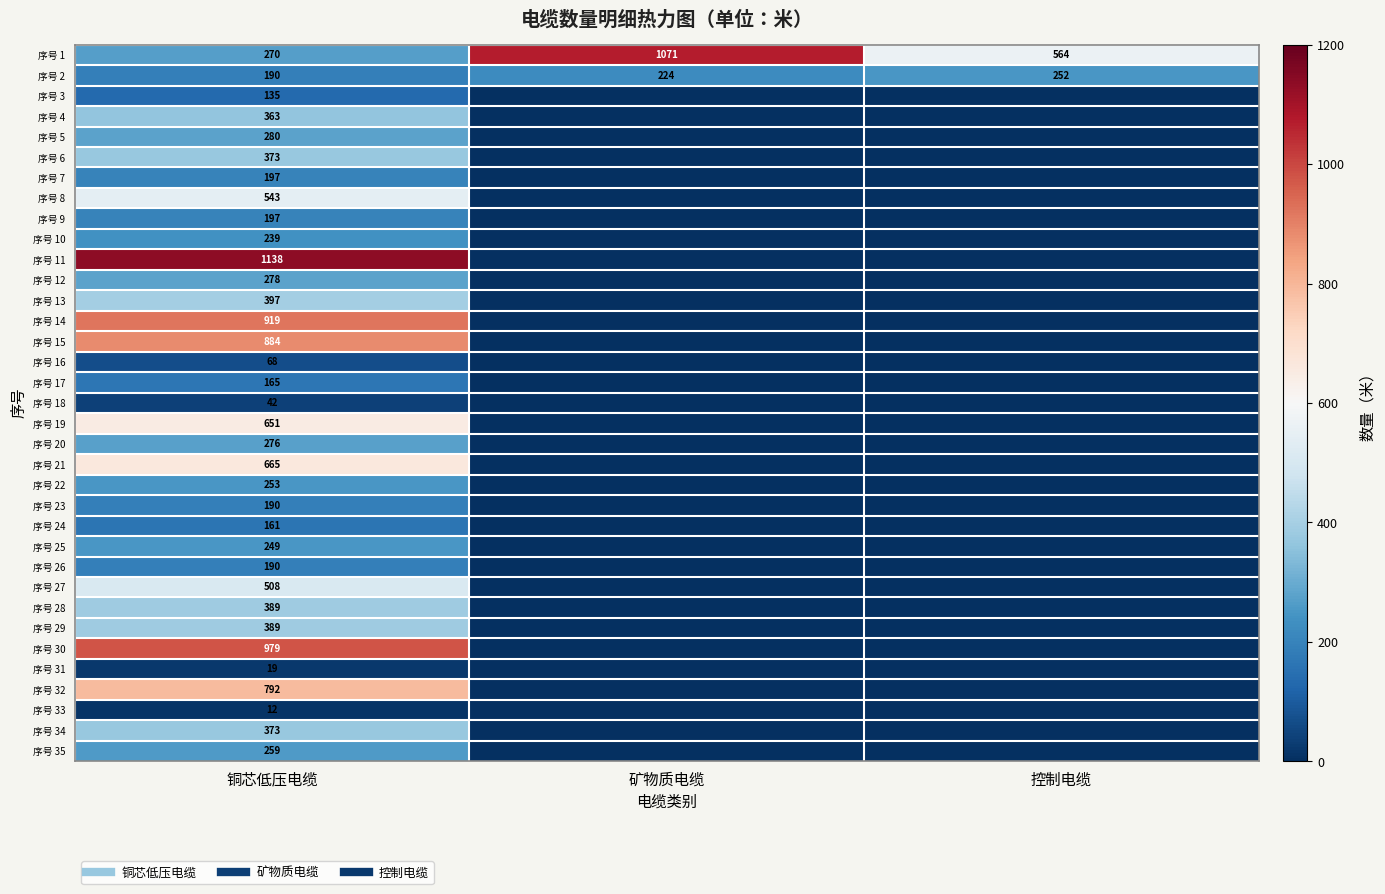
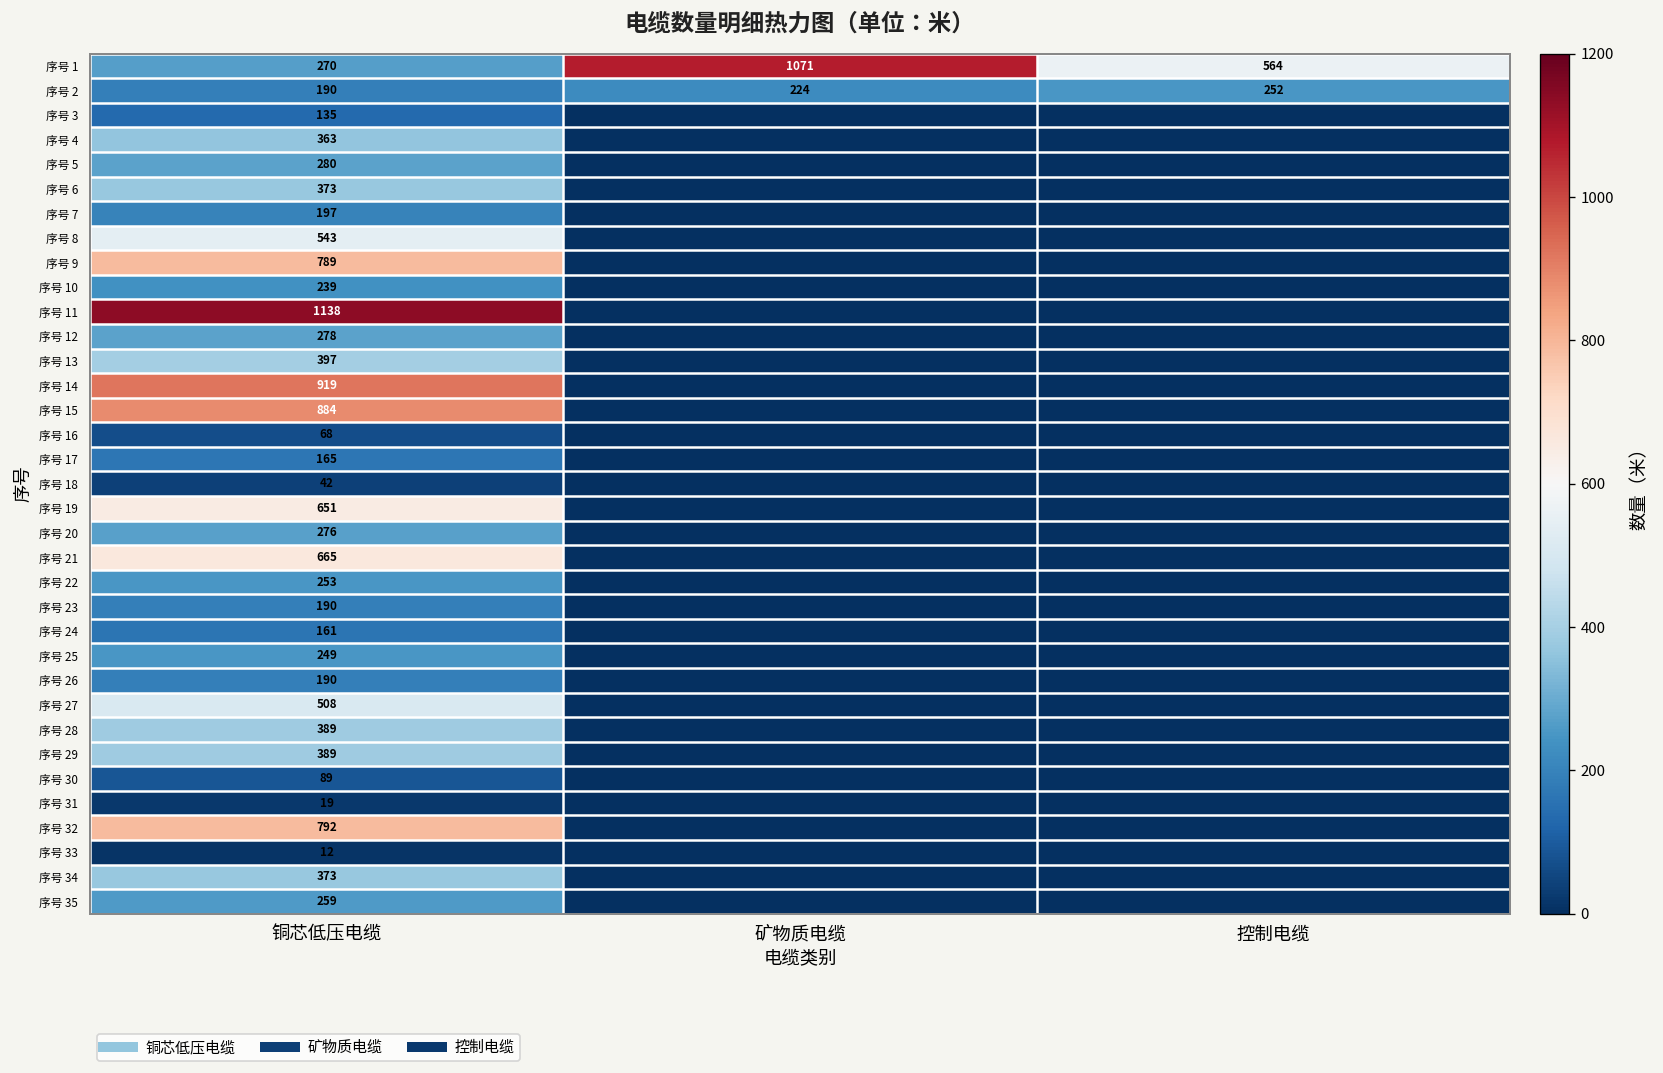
序号 9, 铜芯低压电缆: 197 -> 789
序号 30, 铜芯低压电缆: 979 -> 89
